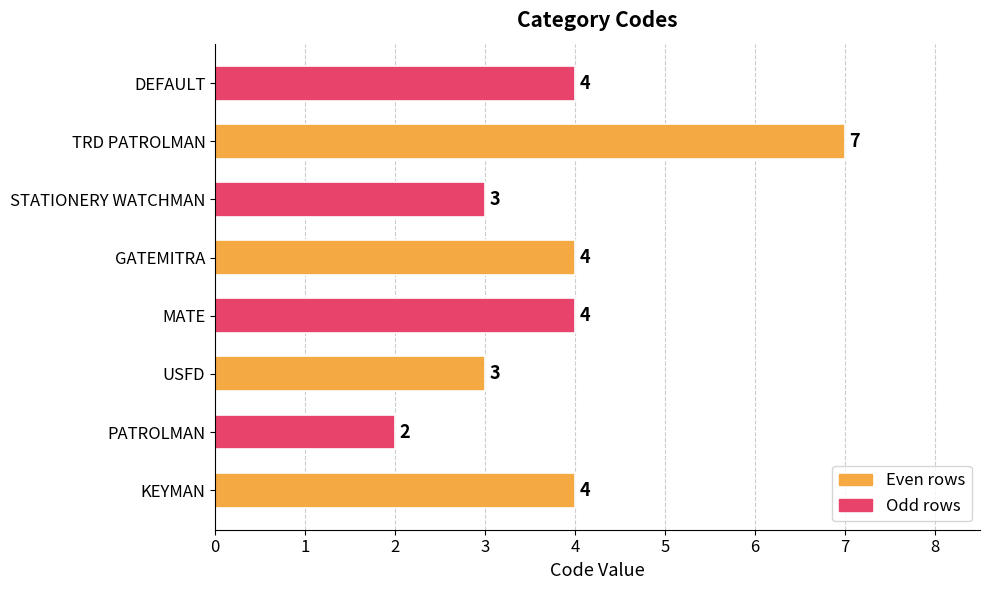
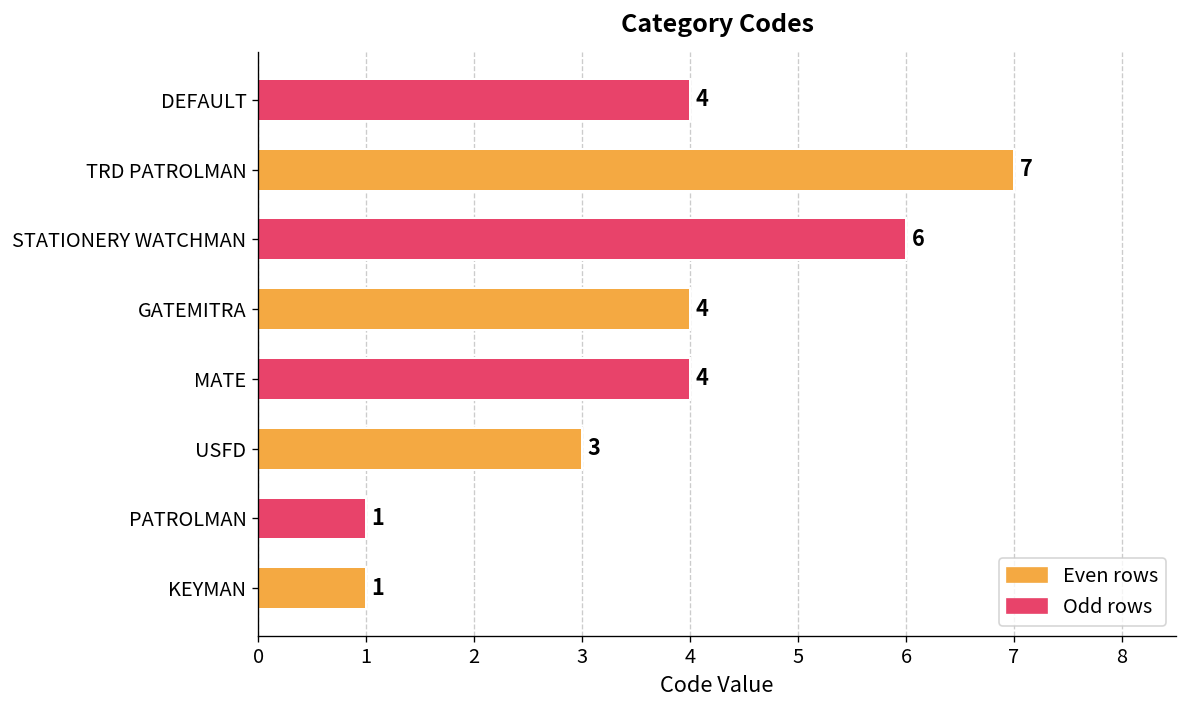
STATIONERY WATCHMAN: 3 -> 6
PATROLMAN: 2 -> 1
KEYMAN: 4 -> 1
